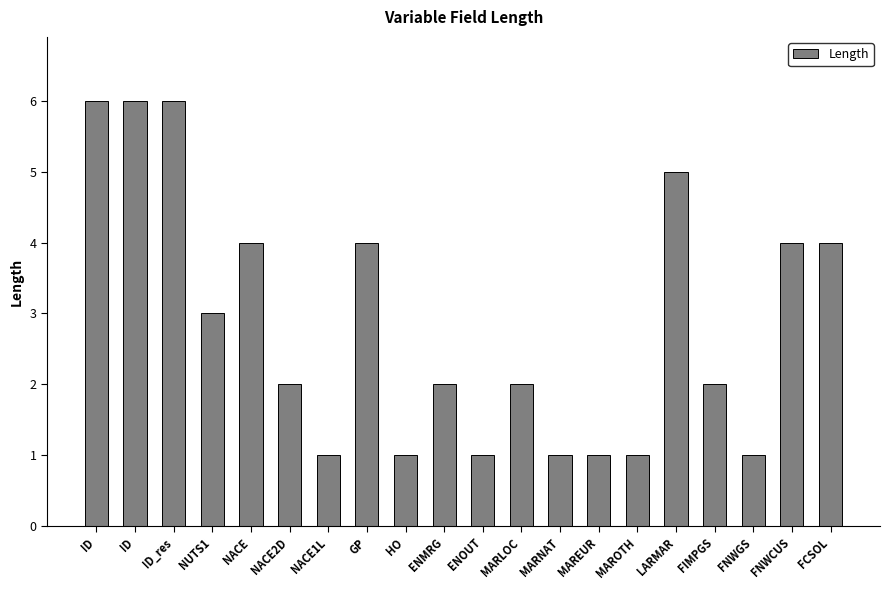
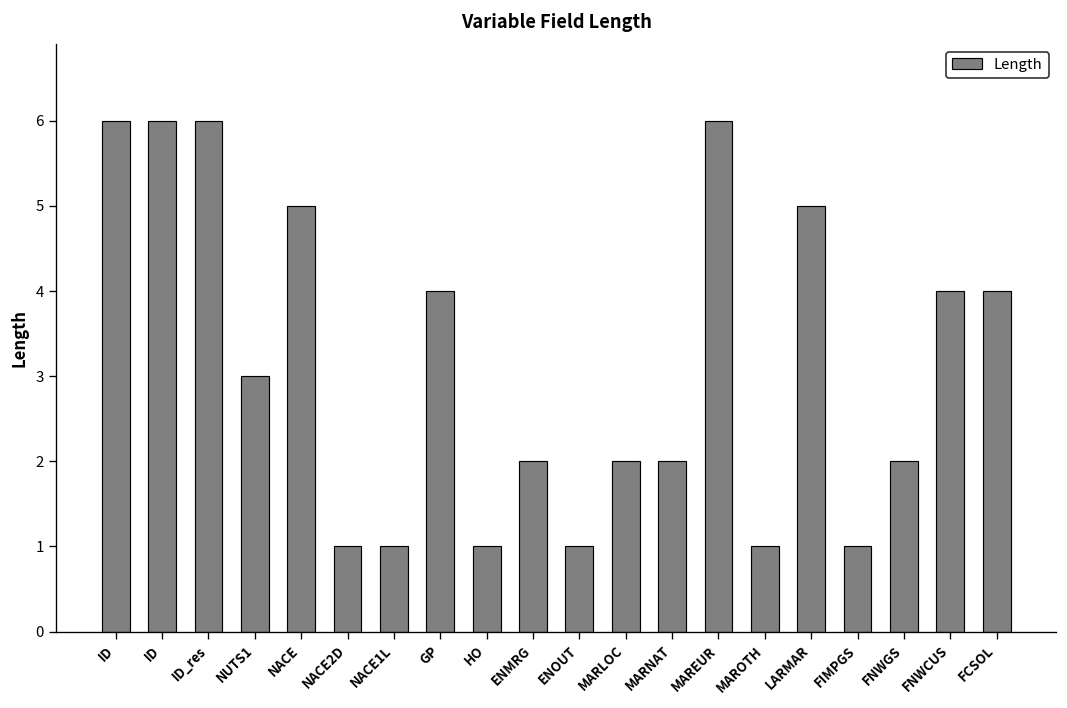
NACE: 4 -> 5
NACE2D: 2 -> 1
MARNAT: 1 -> 2
MAREUR: 1 -> 6
FIMPGS: 2 -> 1
FNWGS: 1 -> 2
